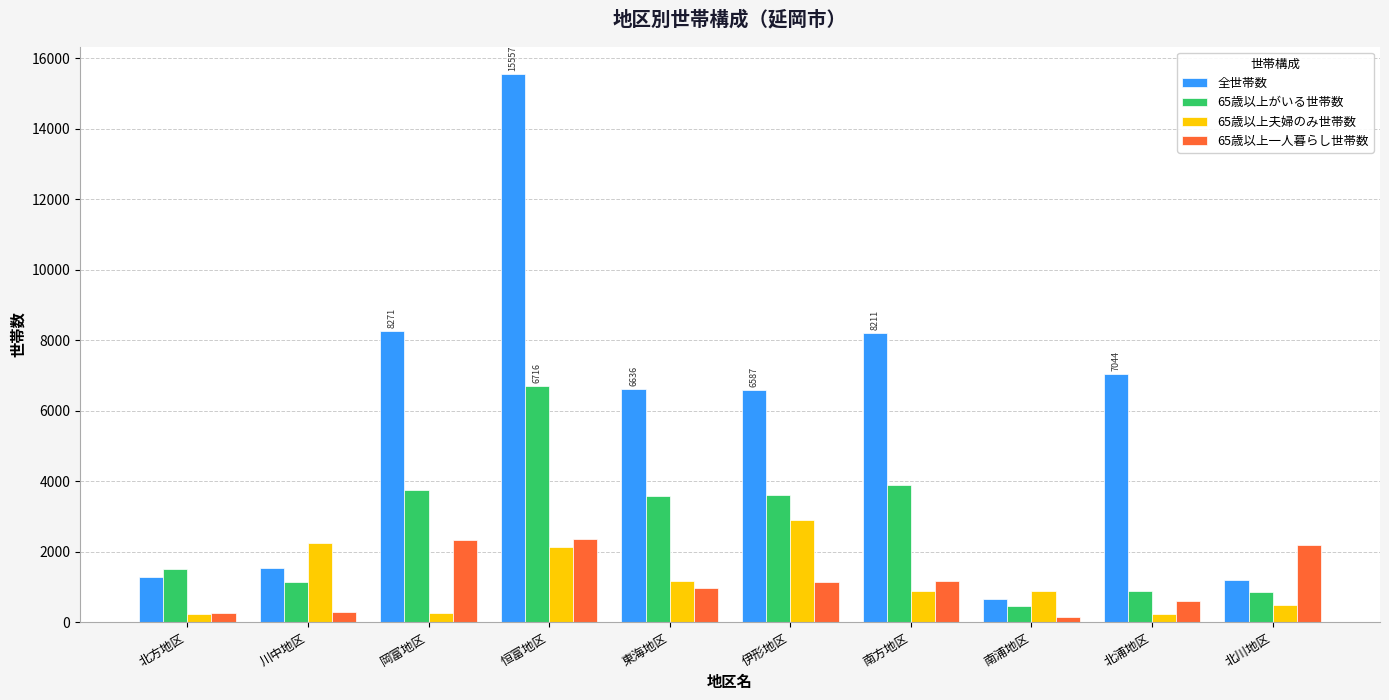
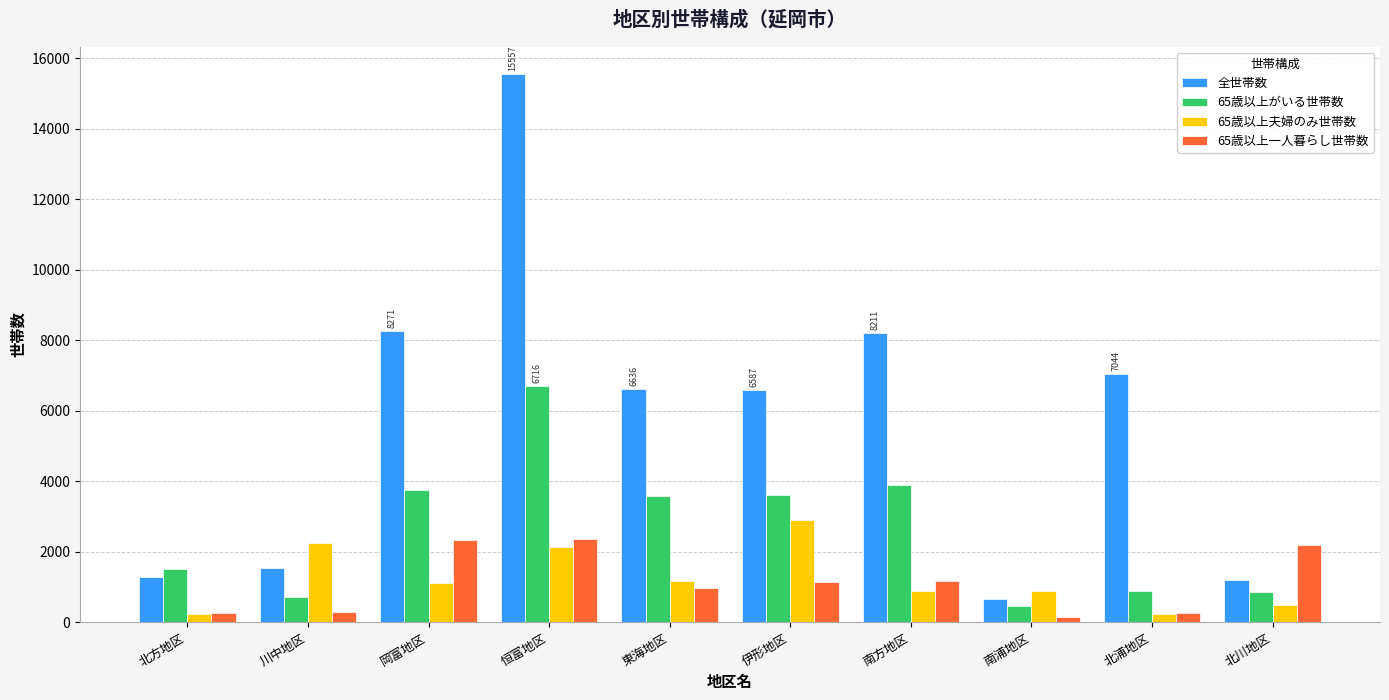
65歳以上がいる世帯数, 川中地区: 1200 -> 700
65歳以上夫婦のみ世帯数, 岡富地区: 300 -> 1100
65歳以上一人暮らし世帯数, 北浦地区: 600 -> 300
